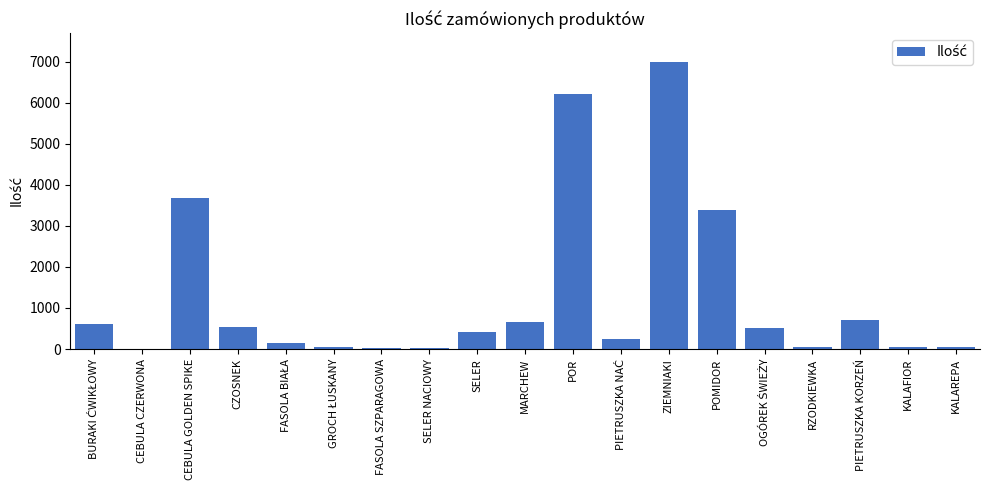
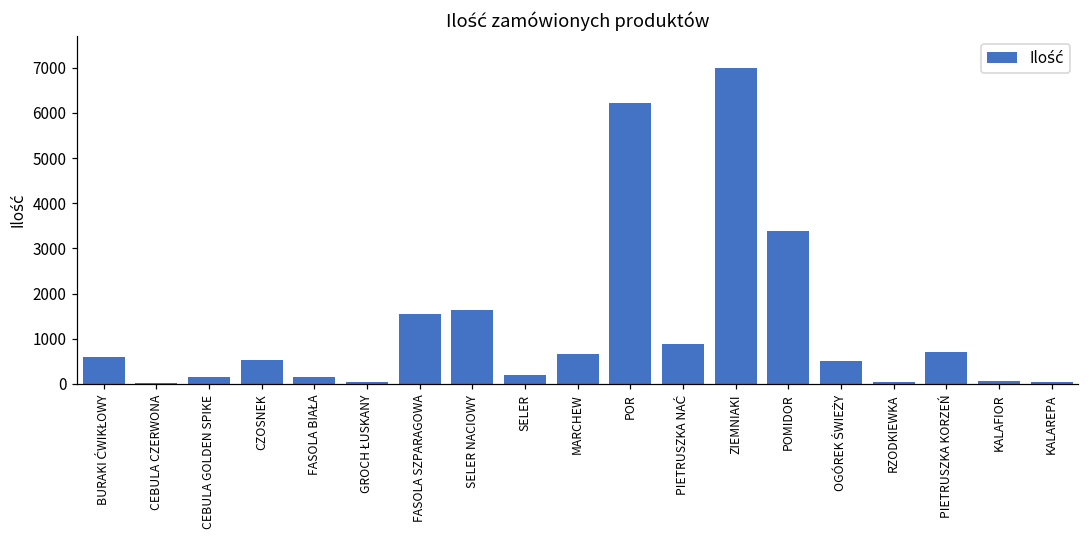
CEBULA GOLDEN SPIKE: 3700 -> 200
FASOLA SZPARAGOWA: 0 -> 1600
SELER NACIOWY: 0 -> 1600
SELER: 400 -> 200
PIETRUSZKA NAĆ: 200 -> 900
